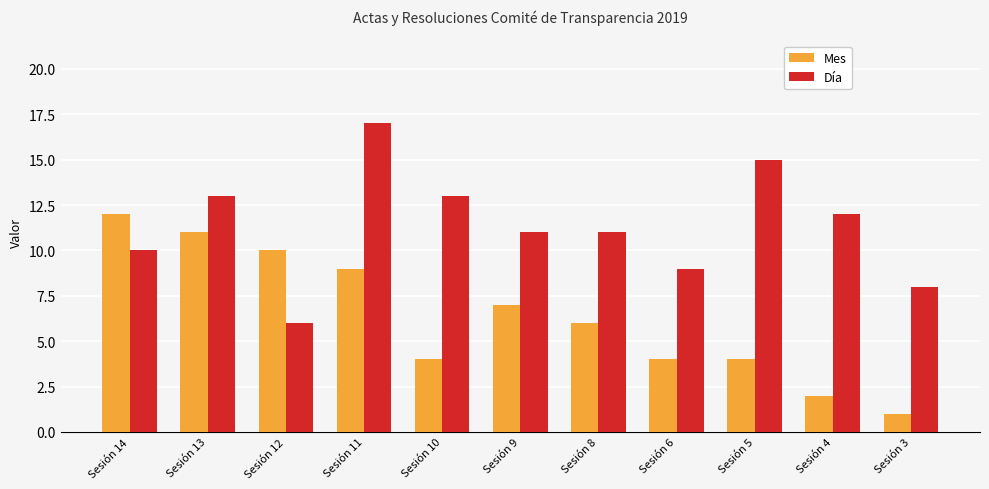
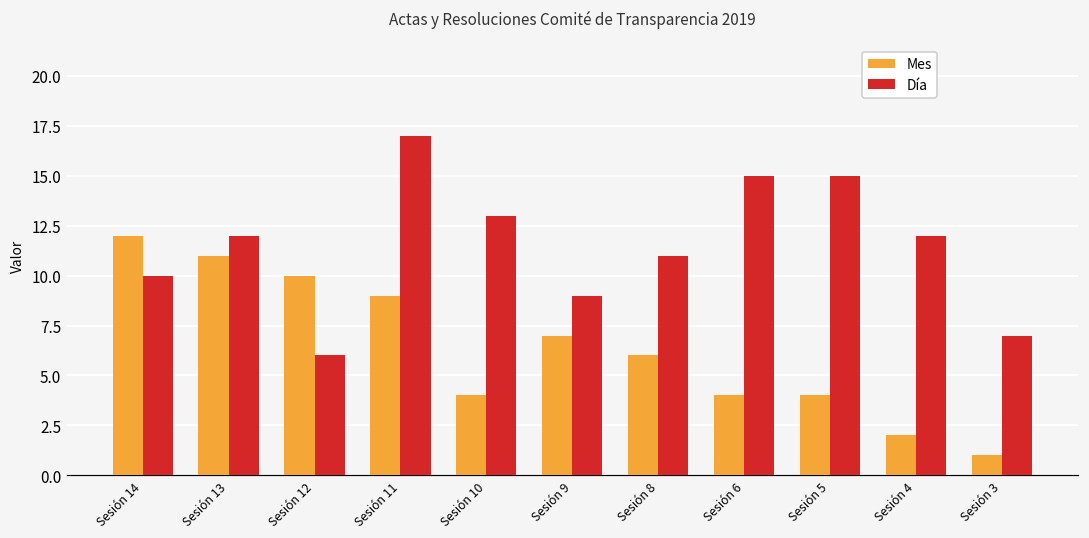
Día, Sesión 13: 13 -> 12
Día, Sesión 9: 11 -> 9
Día, Sesión 6: 9 -> 15
Día, Sesión 3: 8 -> 7
